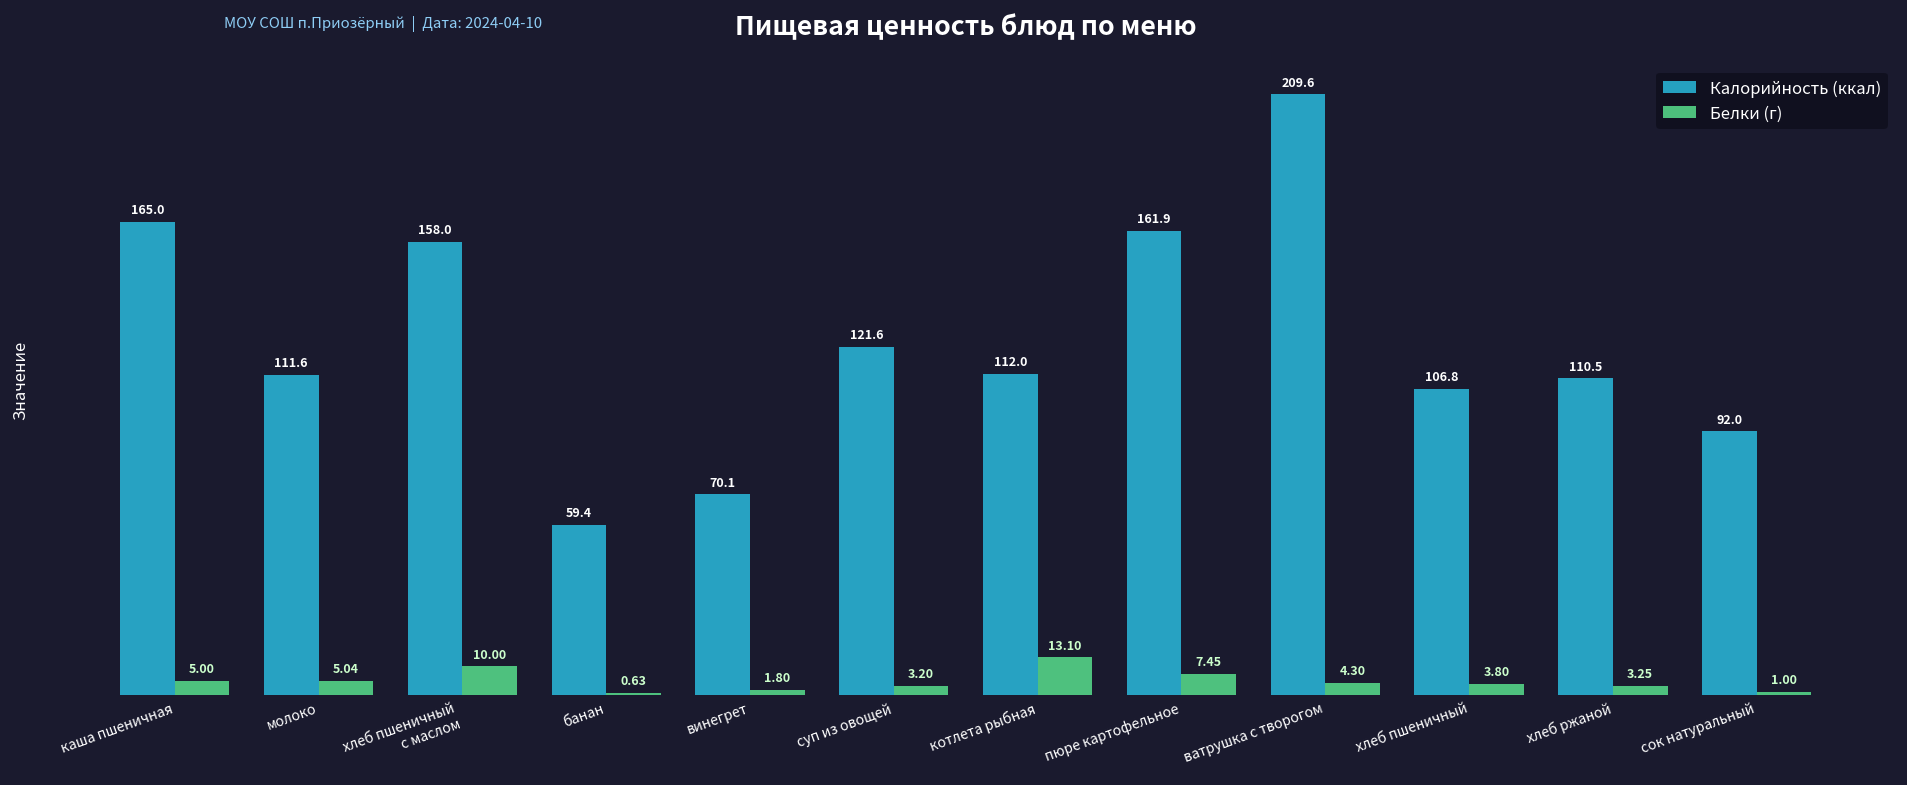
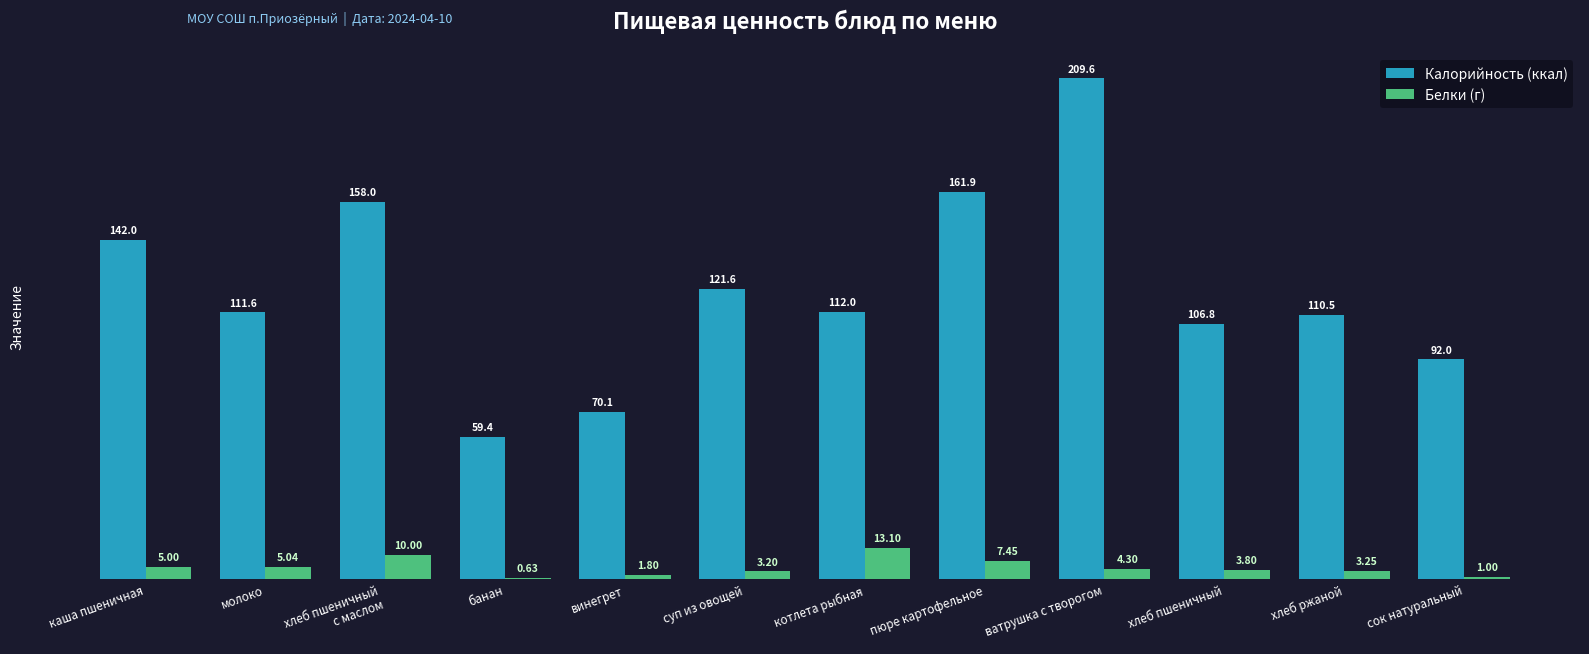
Калорийность (ккал), каша пшеничная: 165.0 -> 142.0
